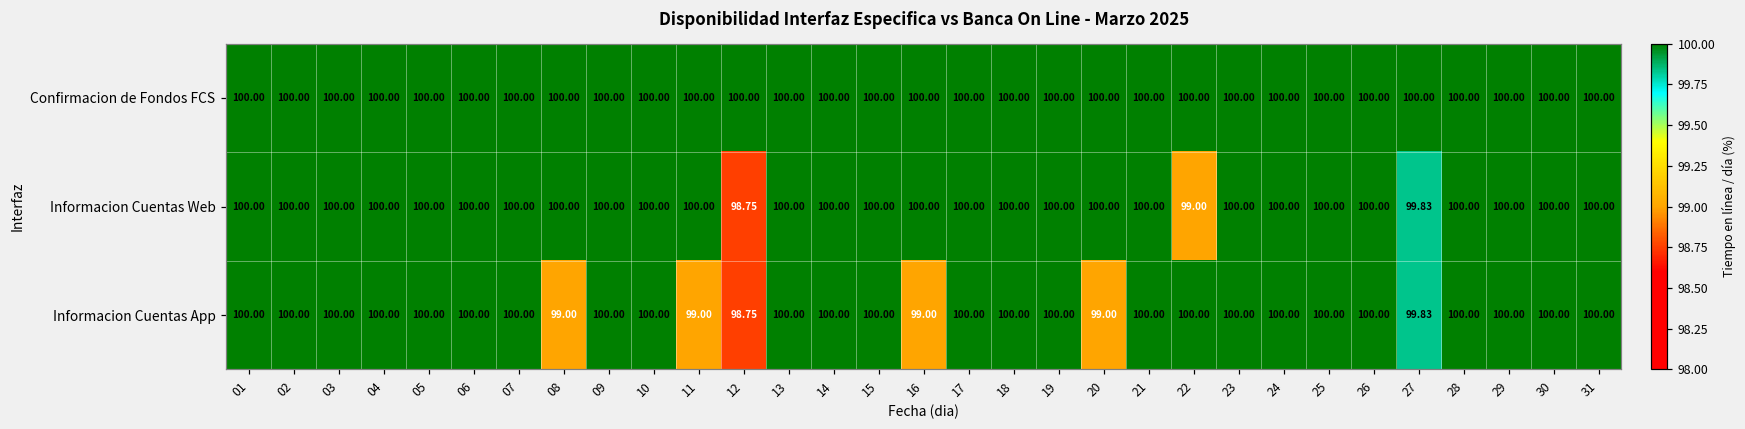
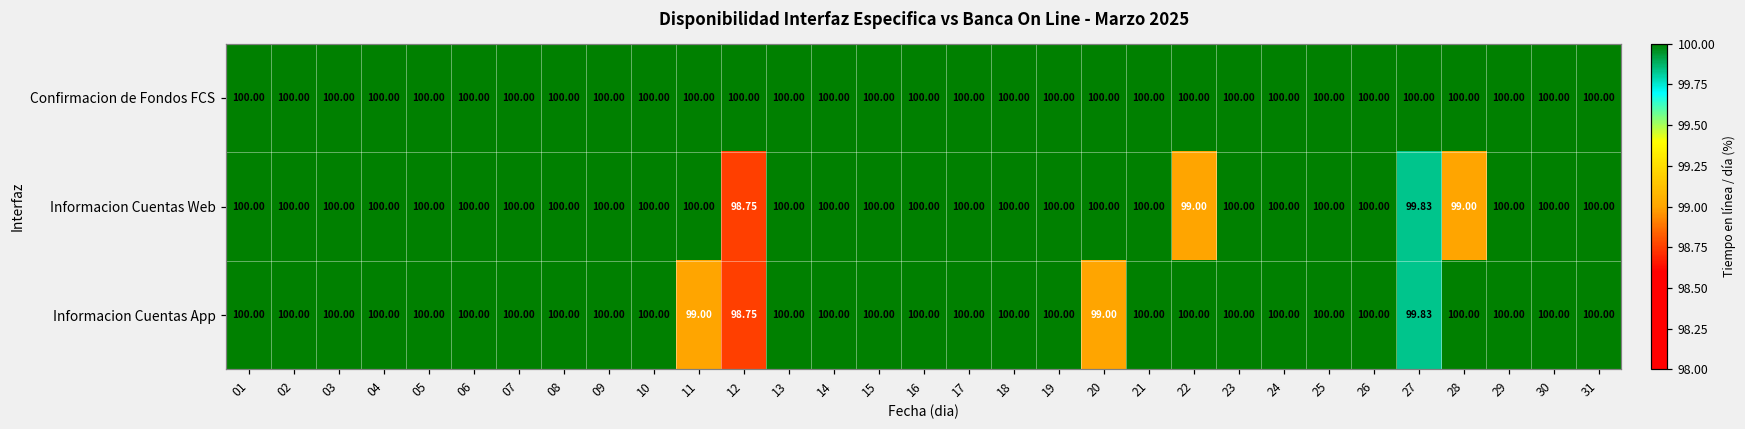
Informacion Cuentas Web, 28: 100.00 -> 99.00
Informacion Cuentas App, 08: 99.00 -> 100.00
Informacion Cuentas App, 16: 99.00 -> 100.00
